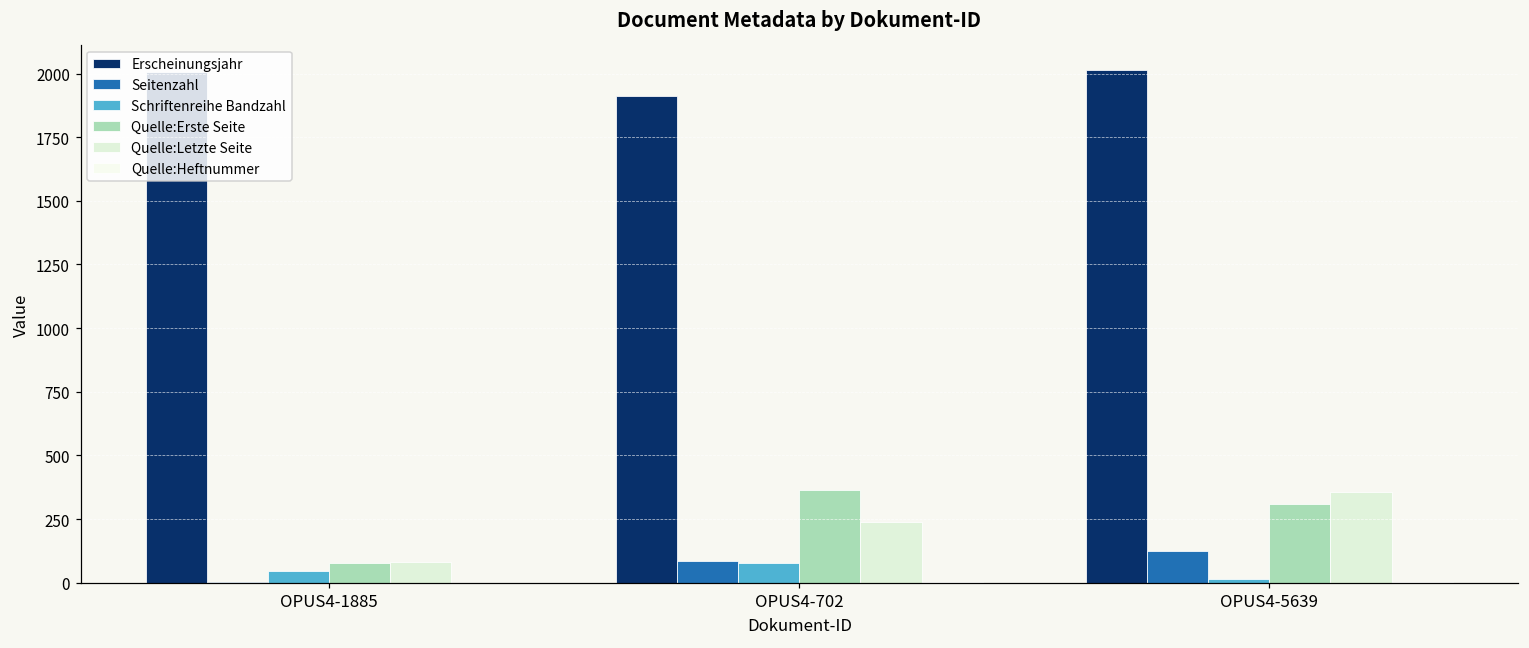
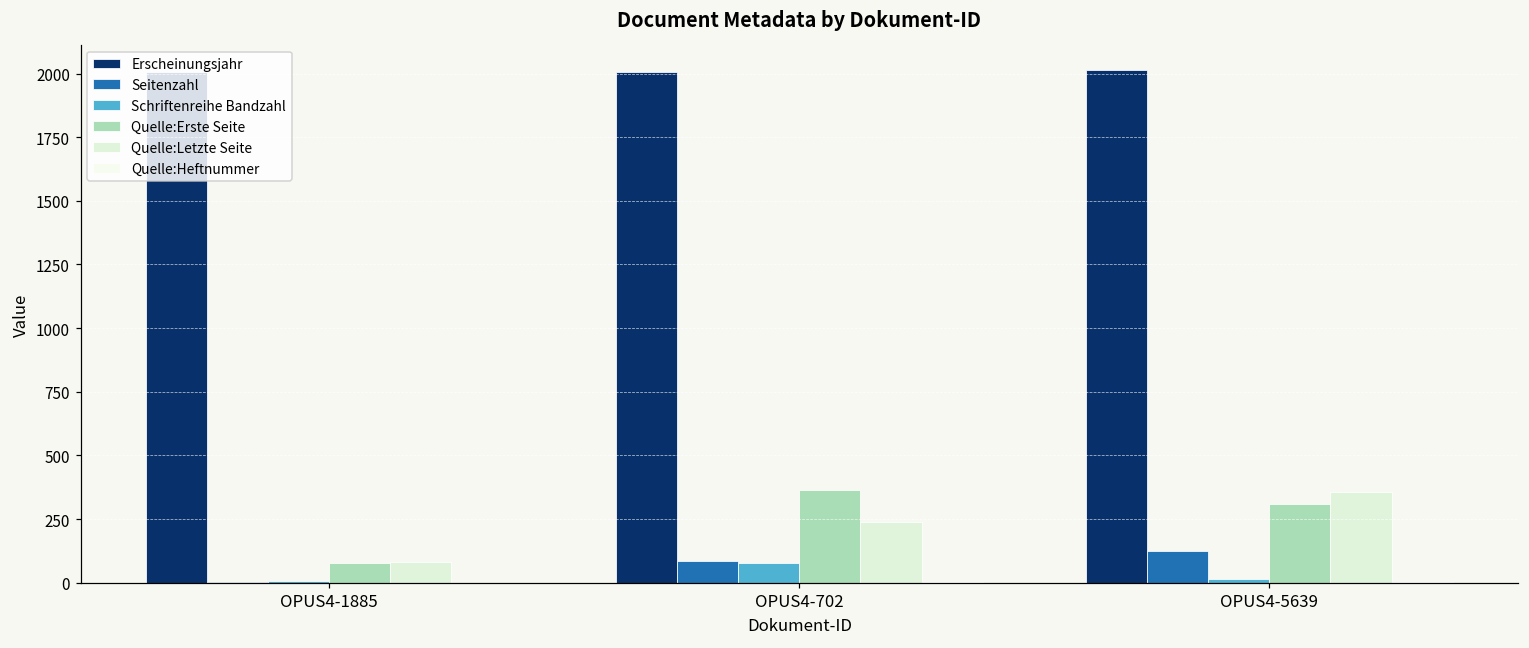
Schriftenreihe Bandzahl, OPUS4-1885: 50 -> 10
Erscheinungsjahr, OPUS4-702: 1910 -> 2010
